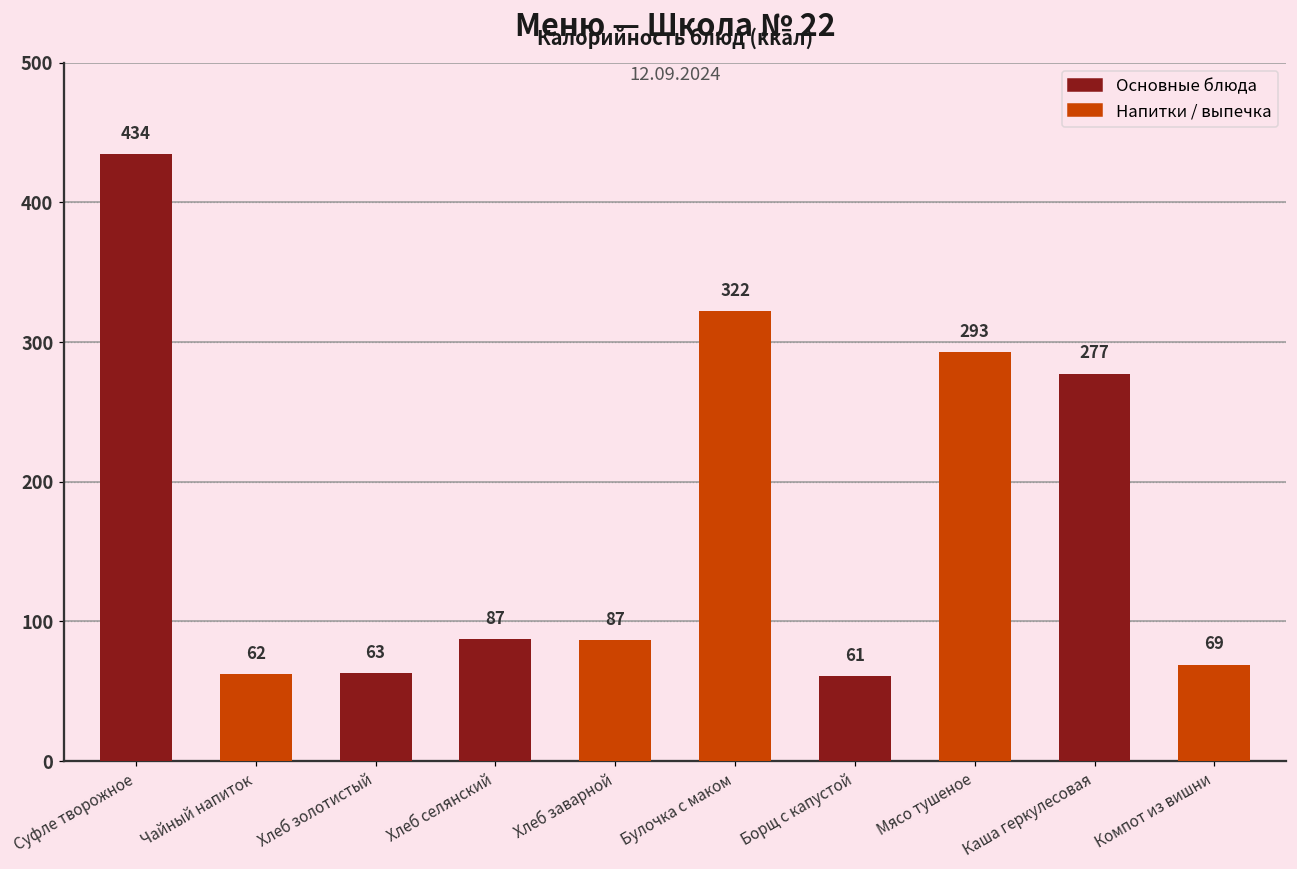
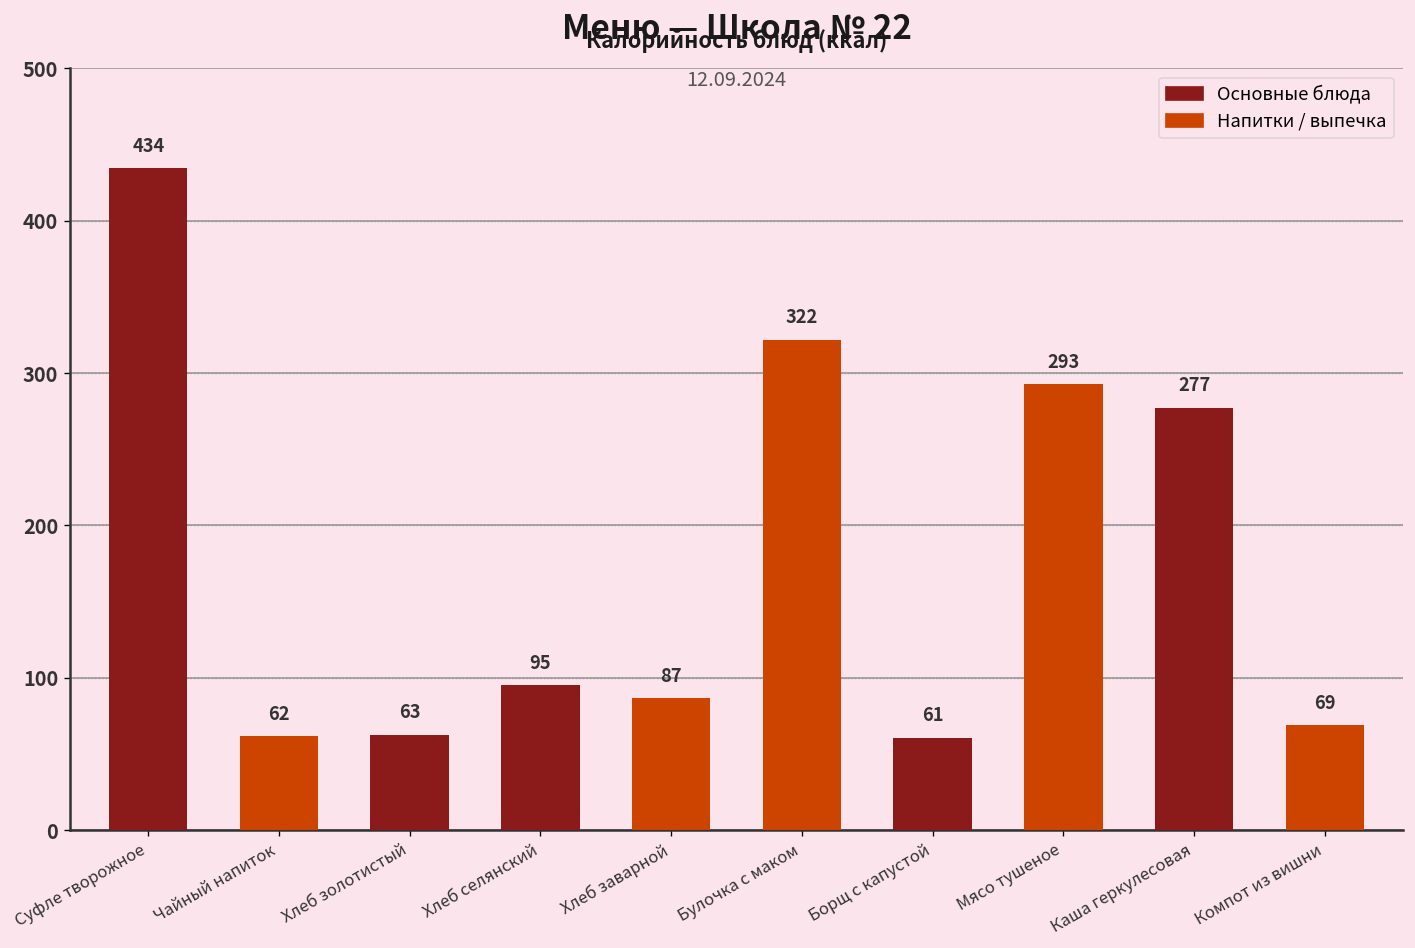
Хлеб селянский: 87 -> 95
